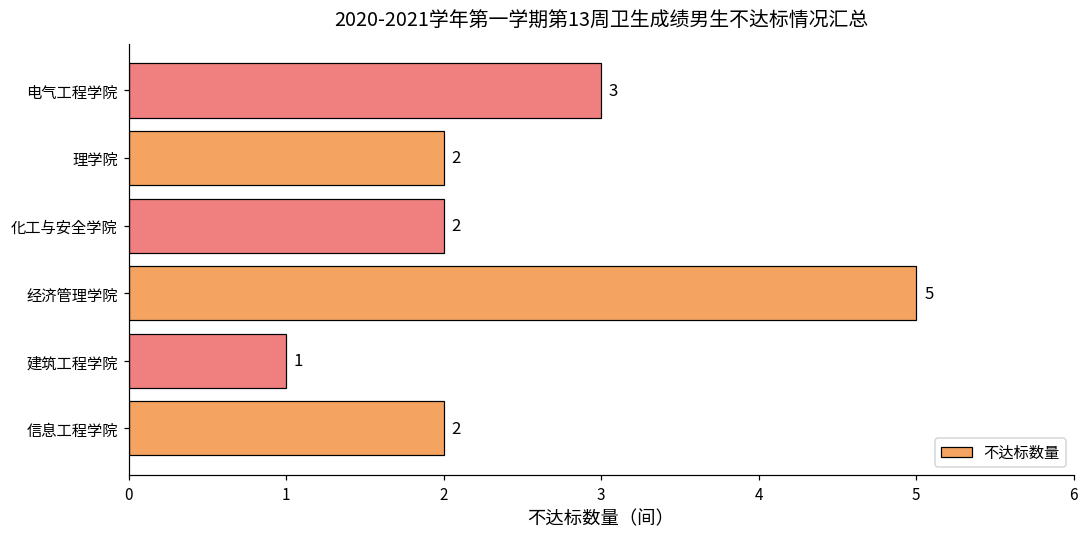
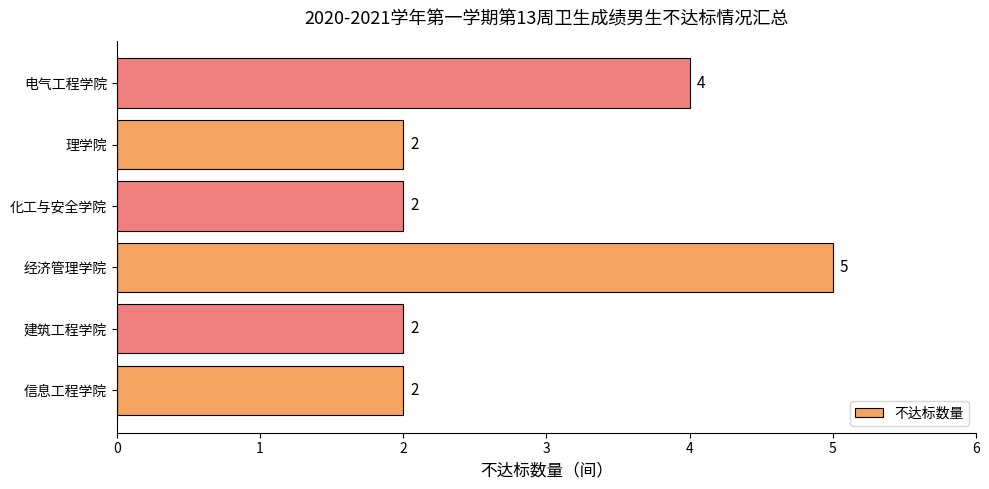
电气工程学院: 3 -> 4
建筑工程学院: 1 -> 2
